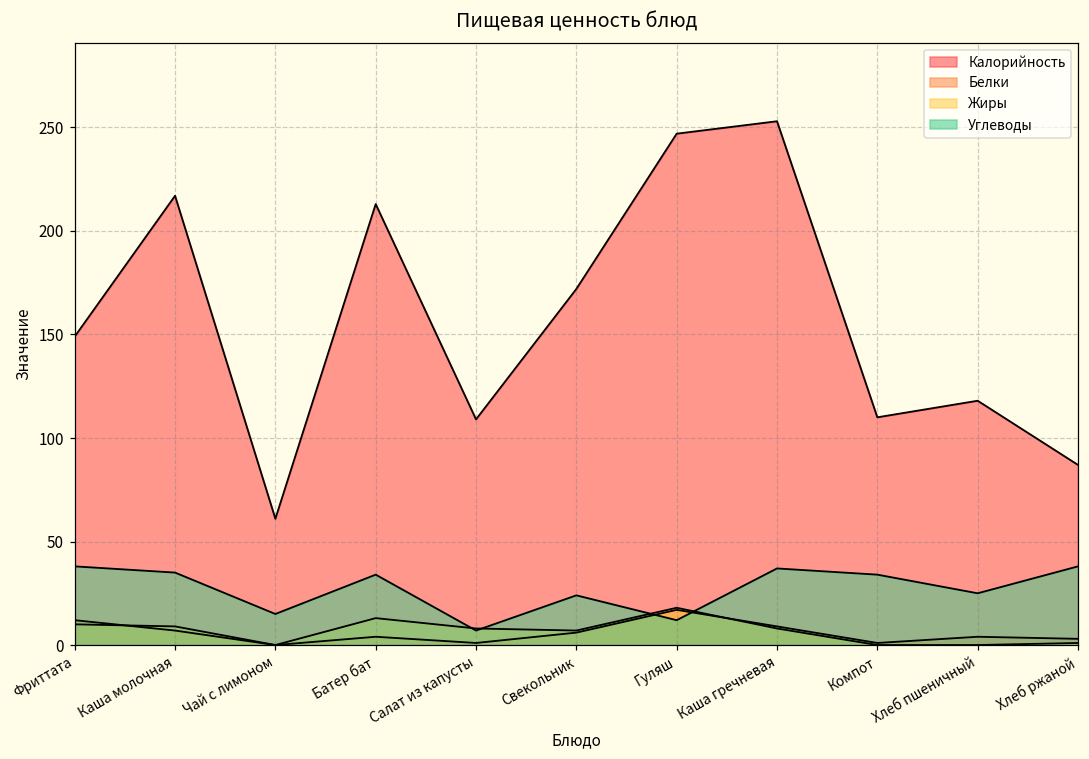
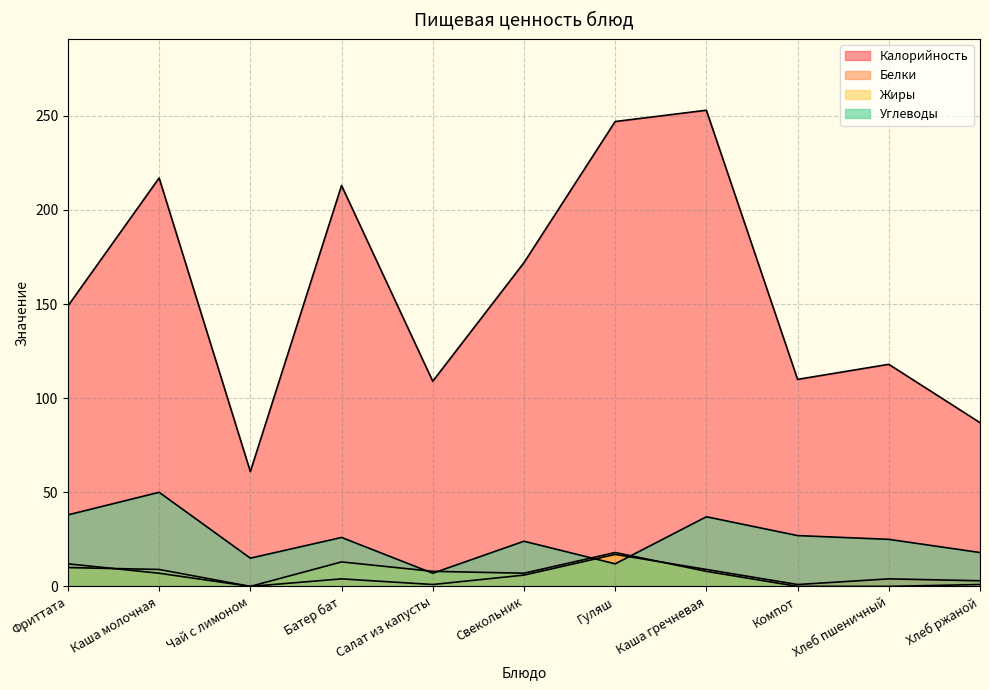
Углеводы, Каша молочная: 35 -> 50
Углеводы, Батер бат: 34 -> 26
Углеводы, Компот: 34 -> 27
Углеводы, Хлеб ржаной: 38 -> 18
